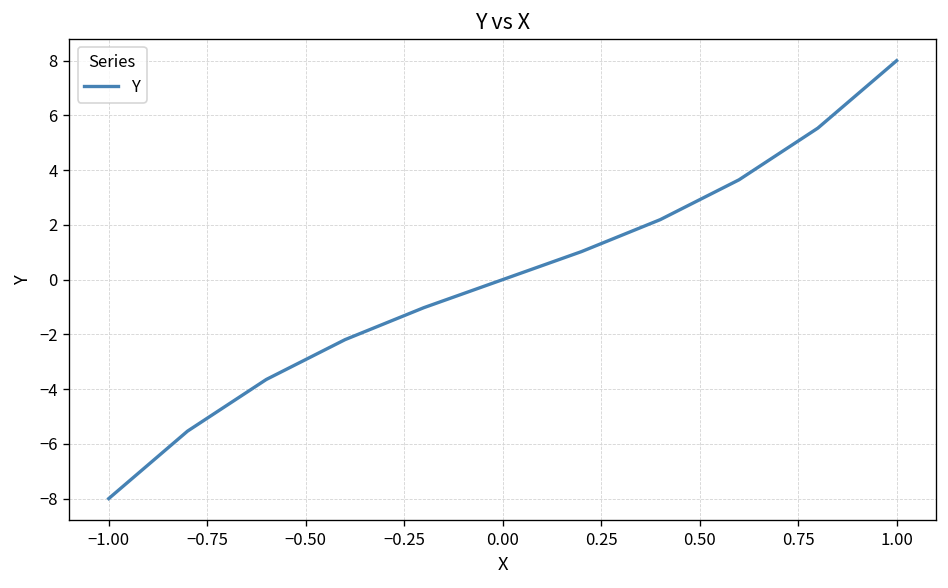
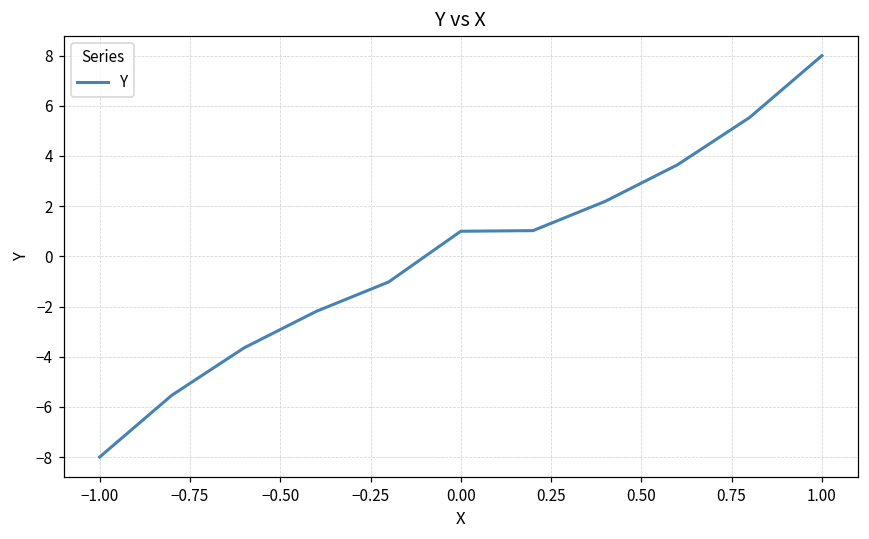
0.00: 0 -> 1
